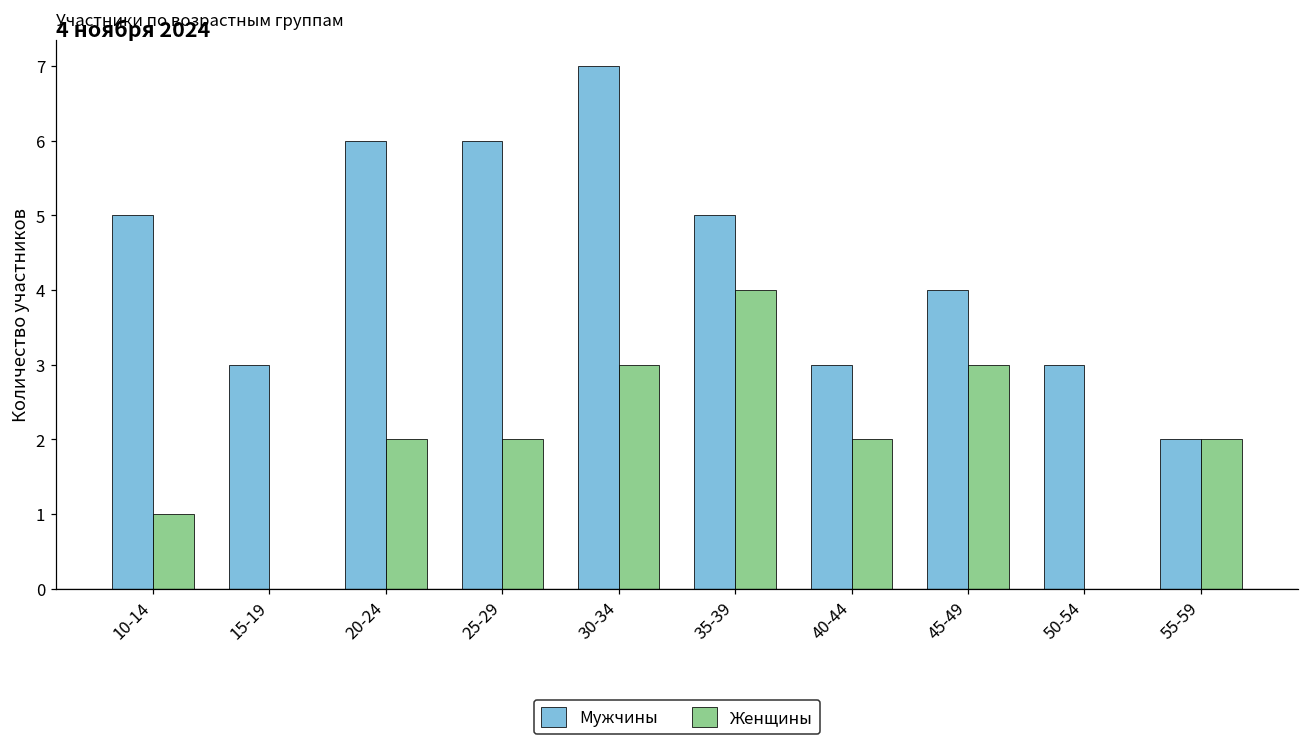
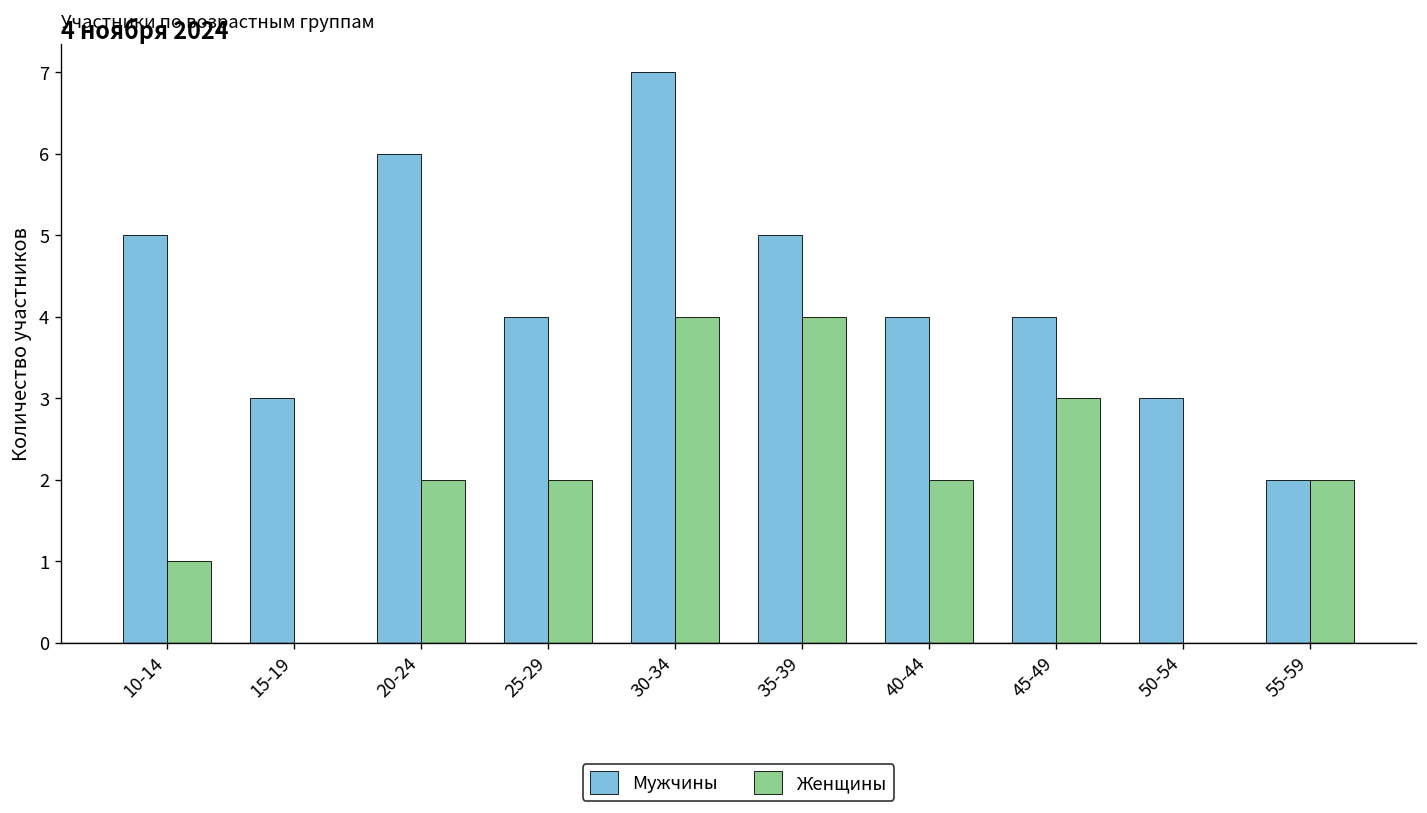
Мужчины, 25-29: 6 -> 4
Женщины, 30-34: 3 -> 4
Мужчины, 40-44: 3 -> 4
